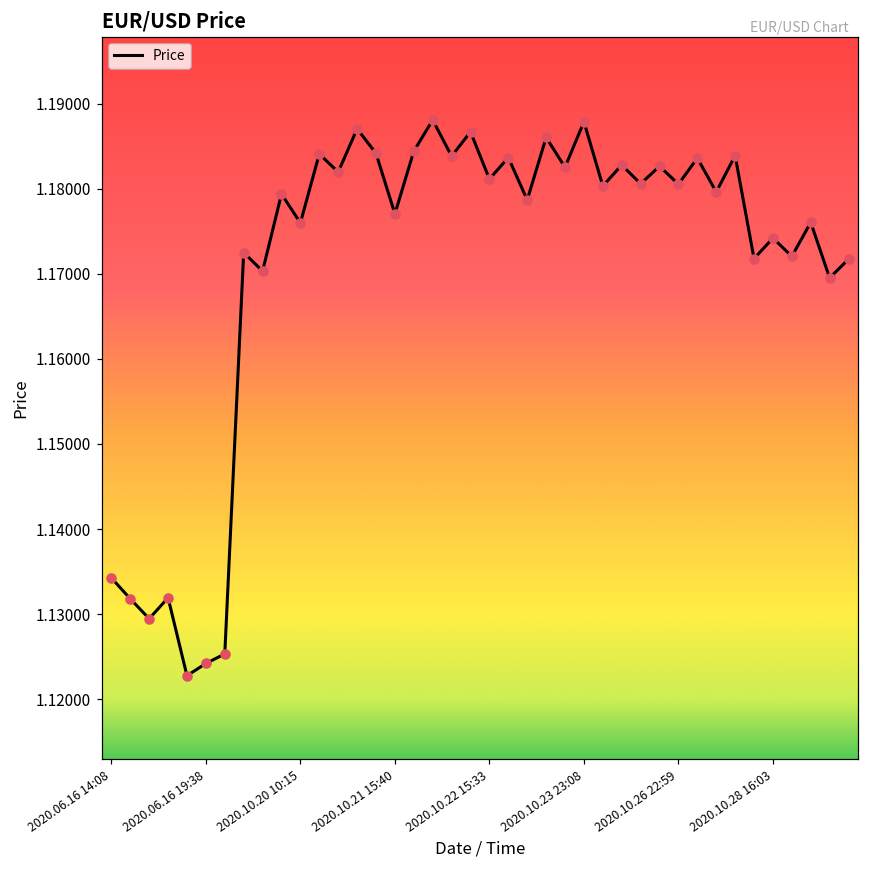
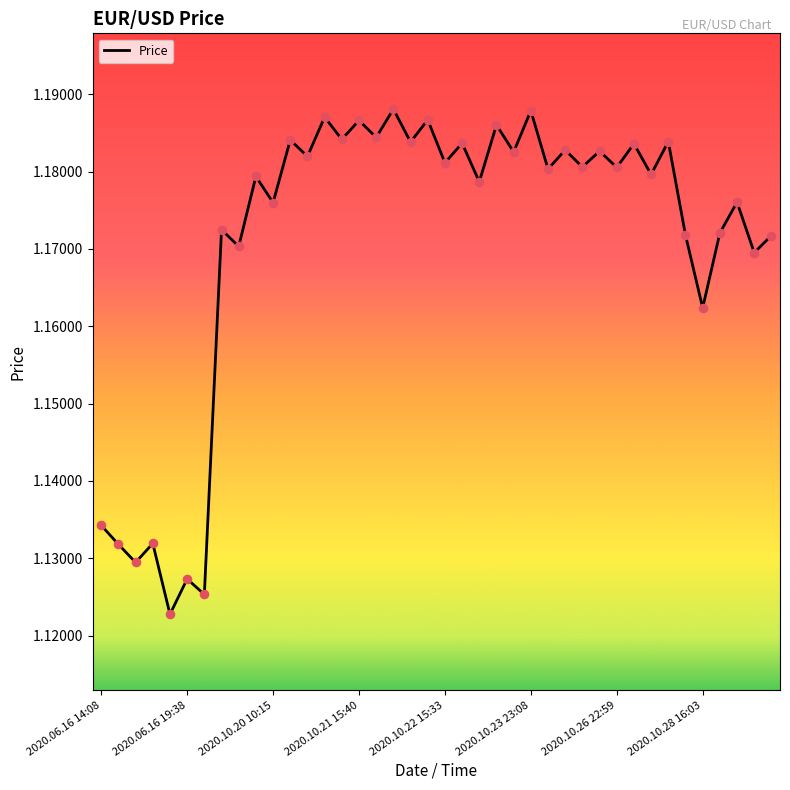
2020.06.16 19:38: 1.124 -> 1.127
2020.10.21 15:40: 1.177 -> 1.187
2020.10.28 16:03: 1.174 -> 1.162
